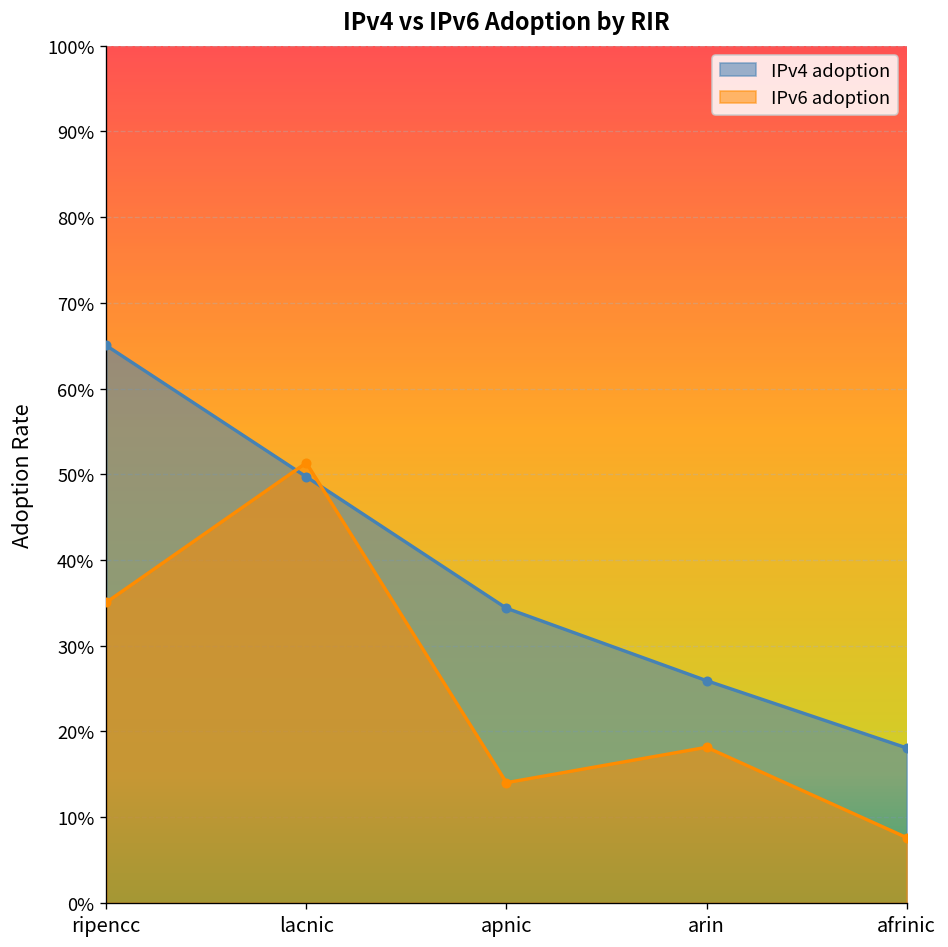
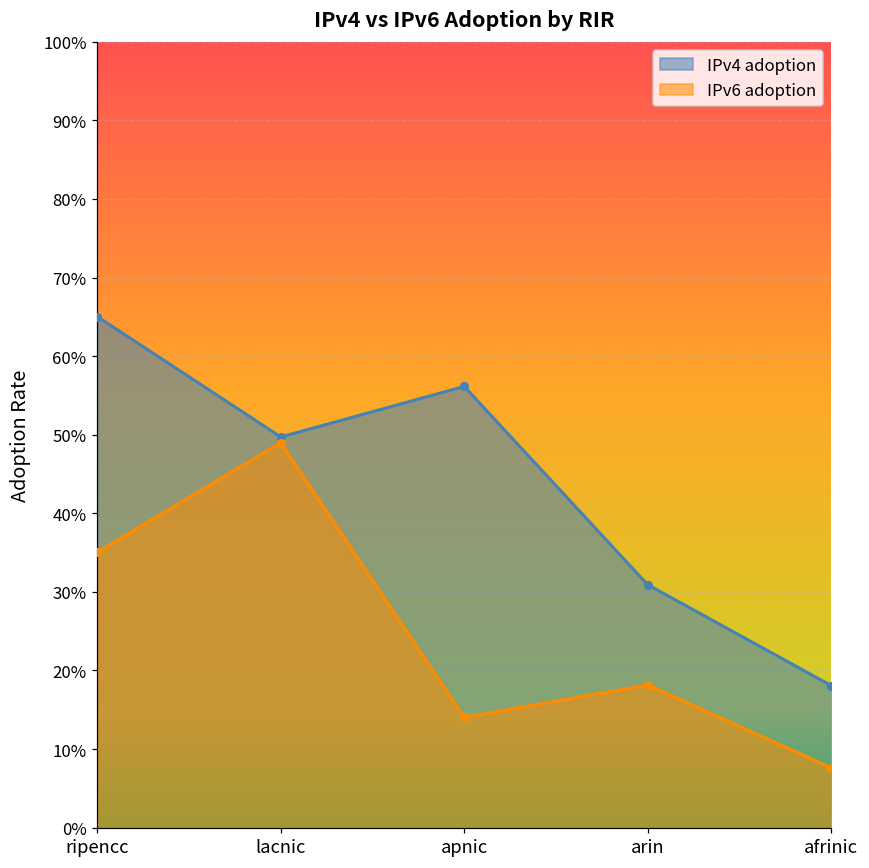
IPv6 adoption, lacnic: 51% -> 49%
IPv4 adoption, apnic: 34% -> 56%
IPv4 adoption, arin: 26% -> 31%
